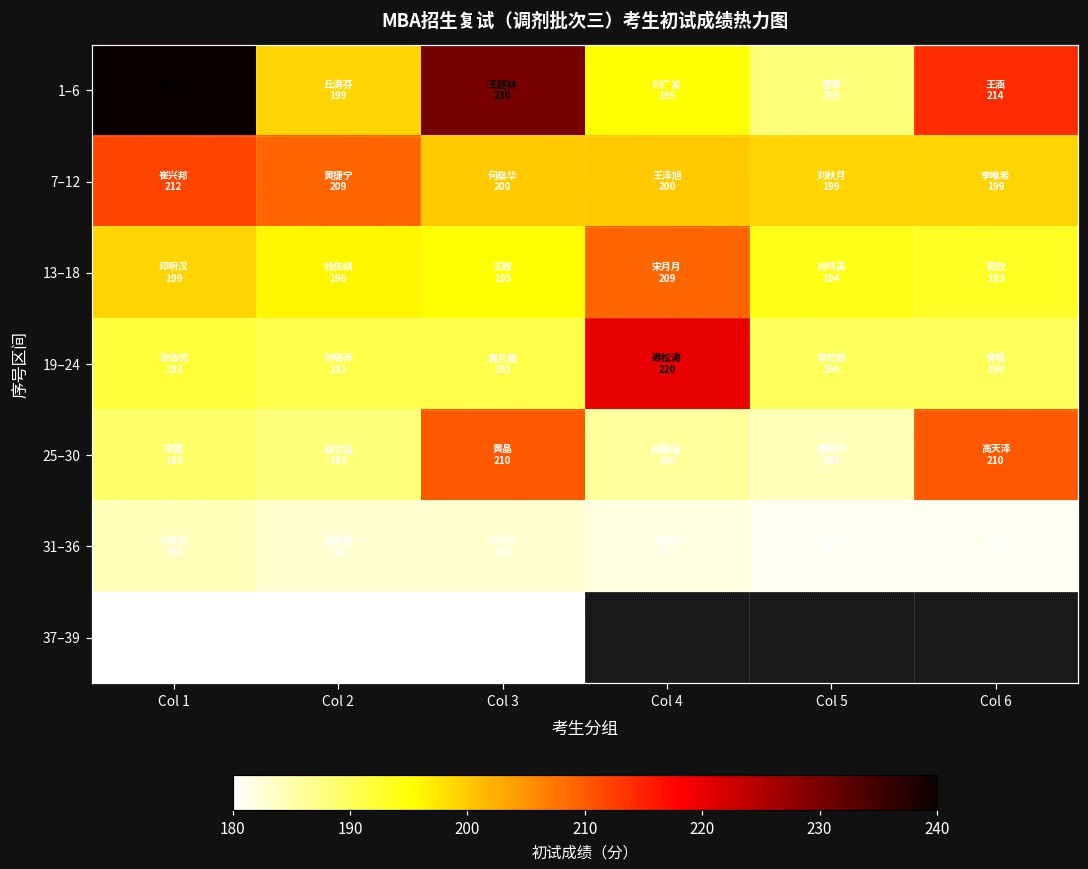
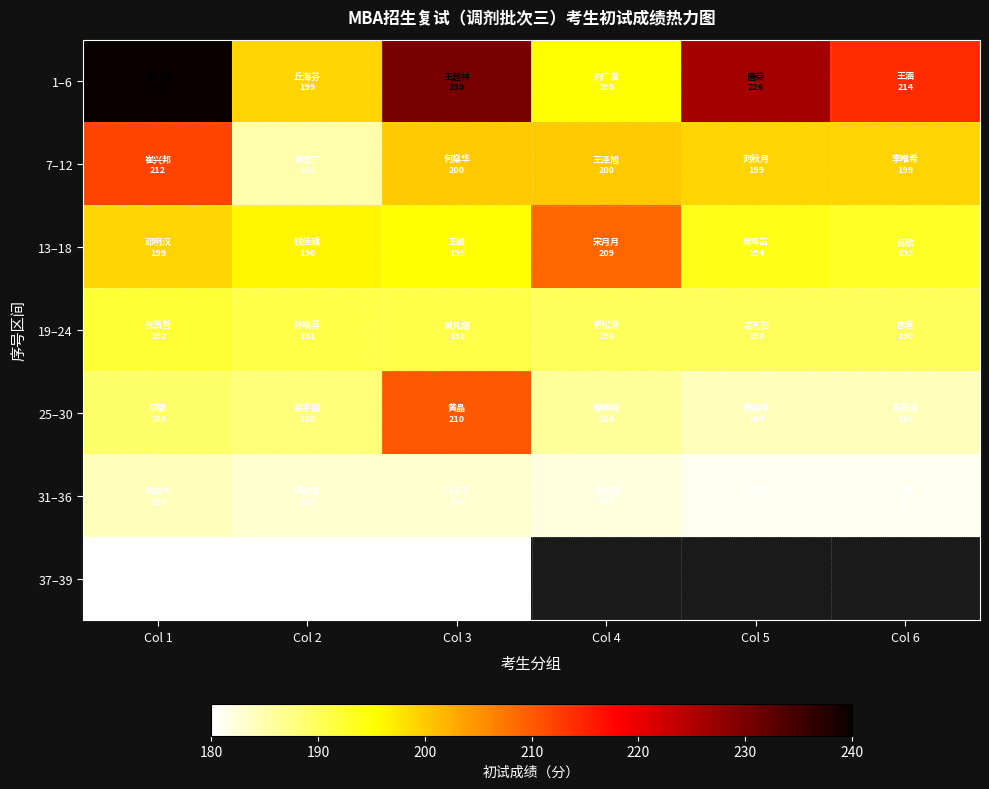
1–6, Col 5: 188 -> 226
7–12, Col 2: 209 -> 185
19–24, Col 4: 220 -> 190
25–30, Col 6: 210 -> 184
